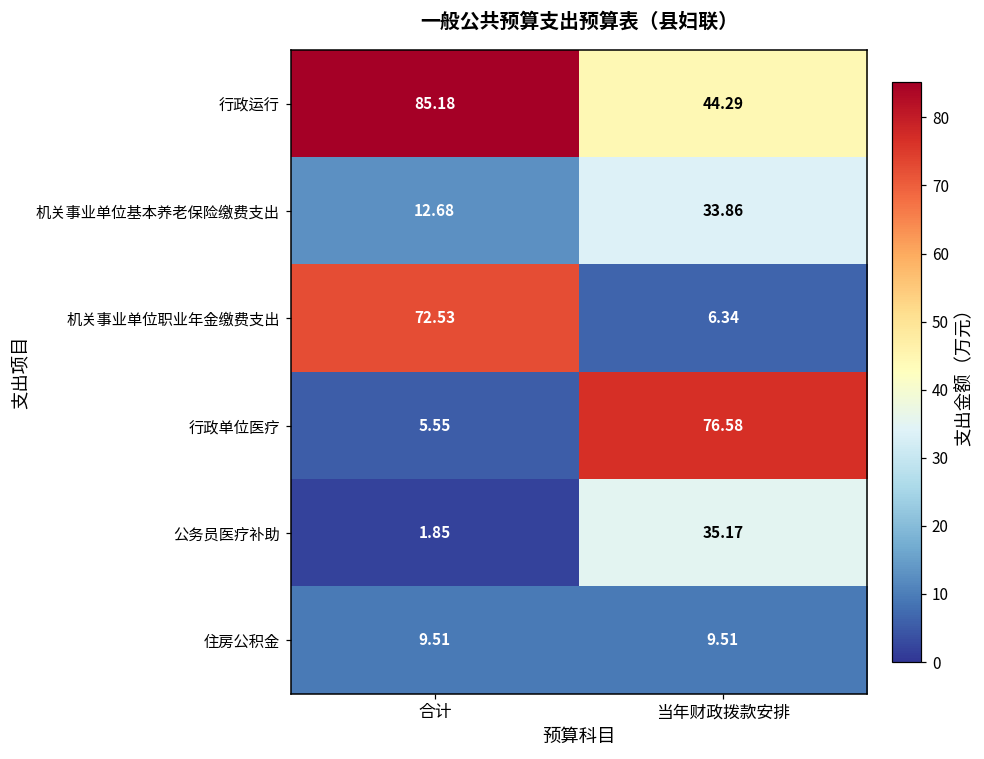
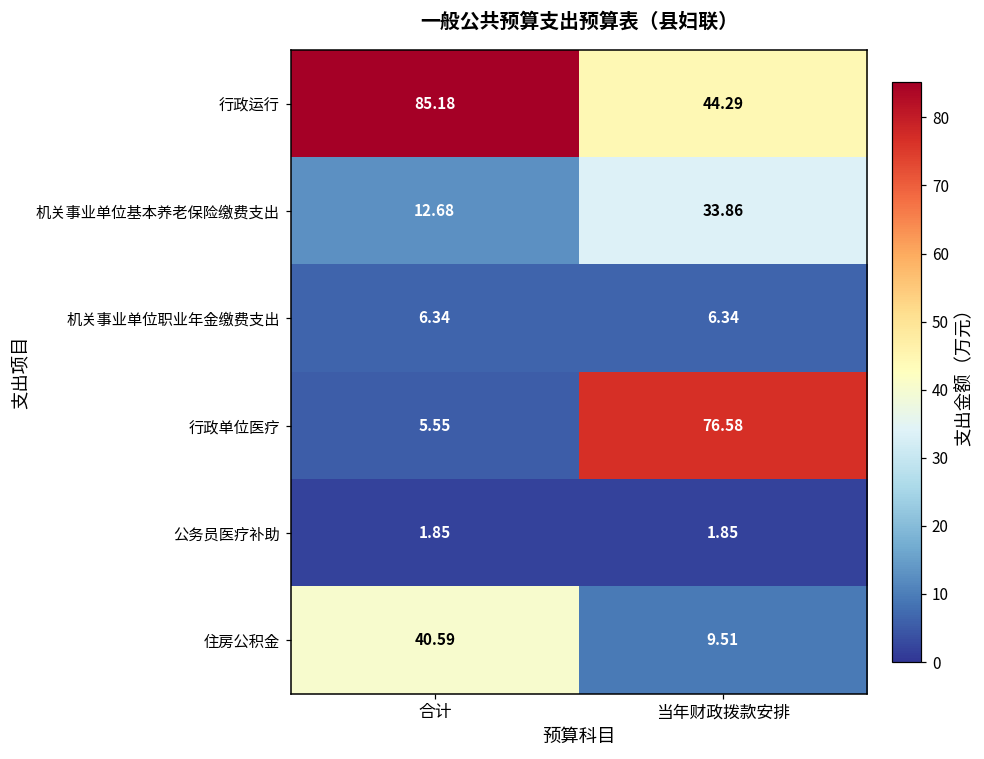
机关事业单位职业年金缴费支出, 合计: 72.53 -> 6.34
公务员医疗补助, 当年财政拨款安排: 35.17 -> 1.85
住房公积金, 合计: 9.51 -> 40.59
